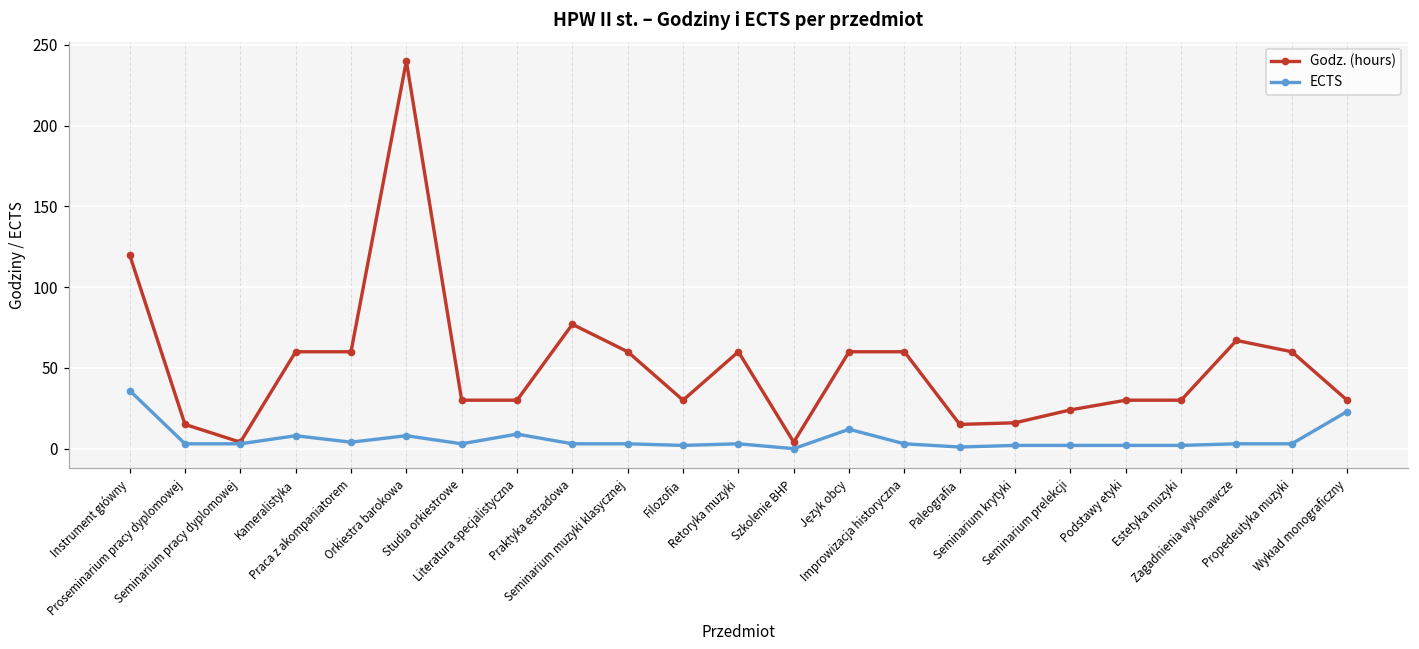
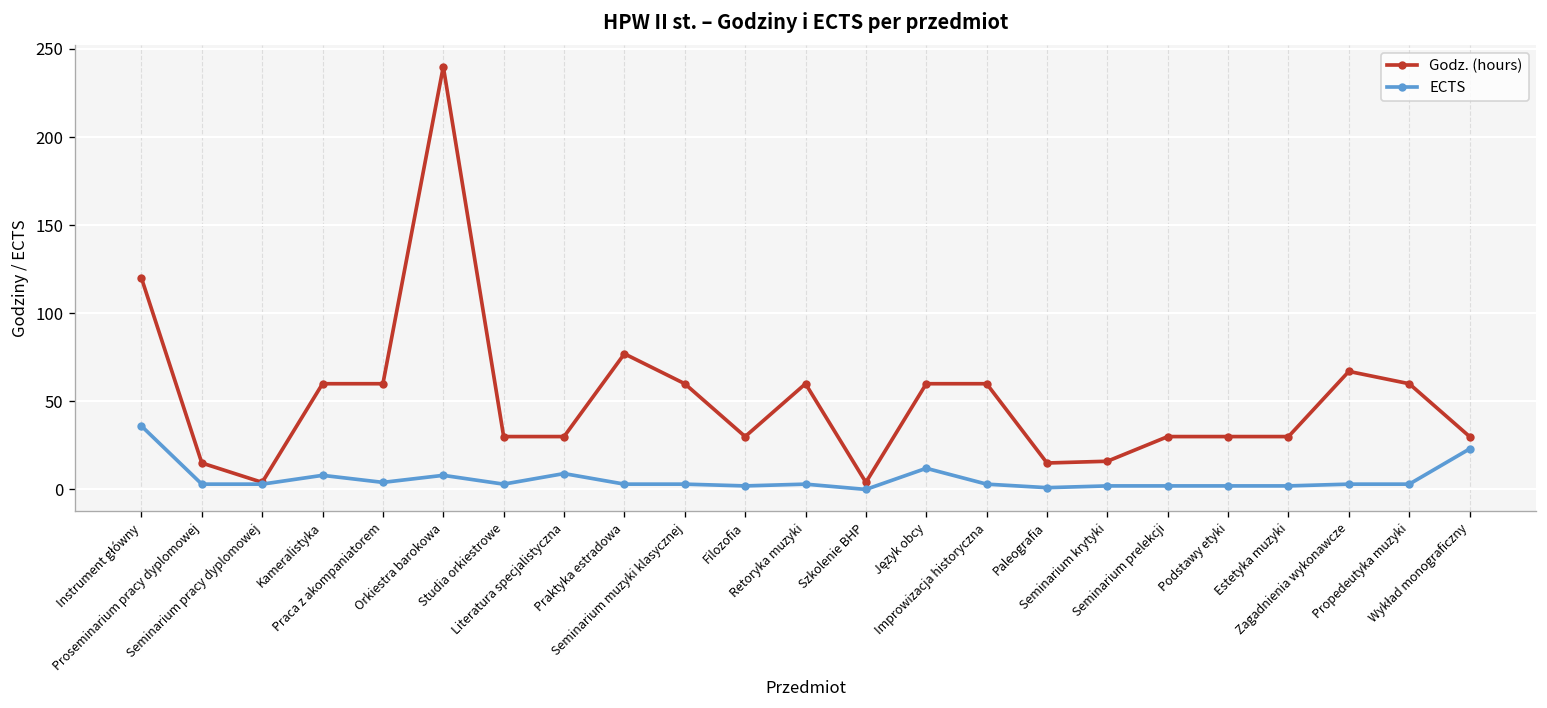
Godz. (hours), Seminarium prelekcji: 24 -> 30
